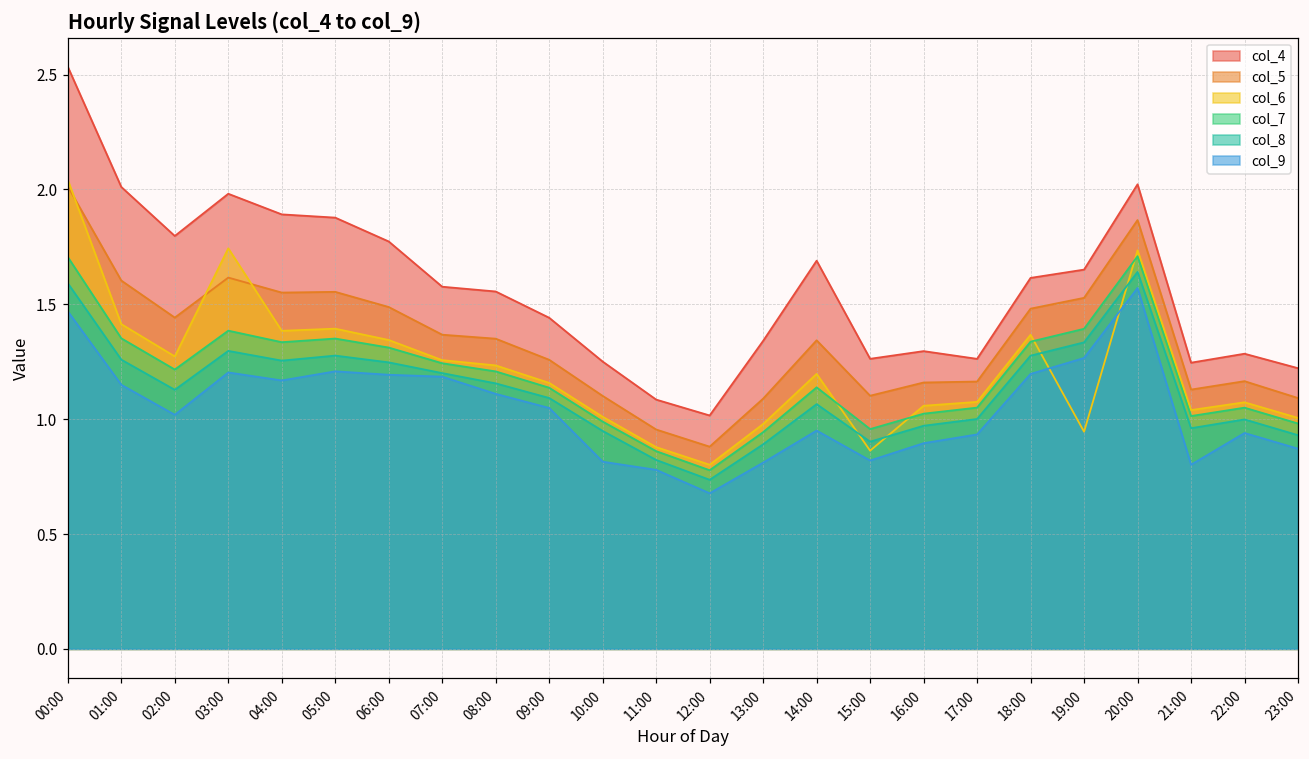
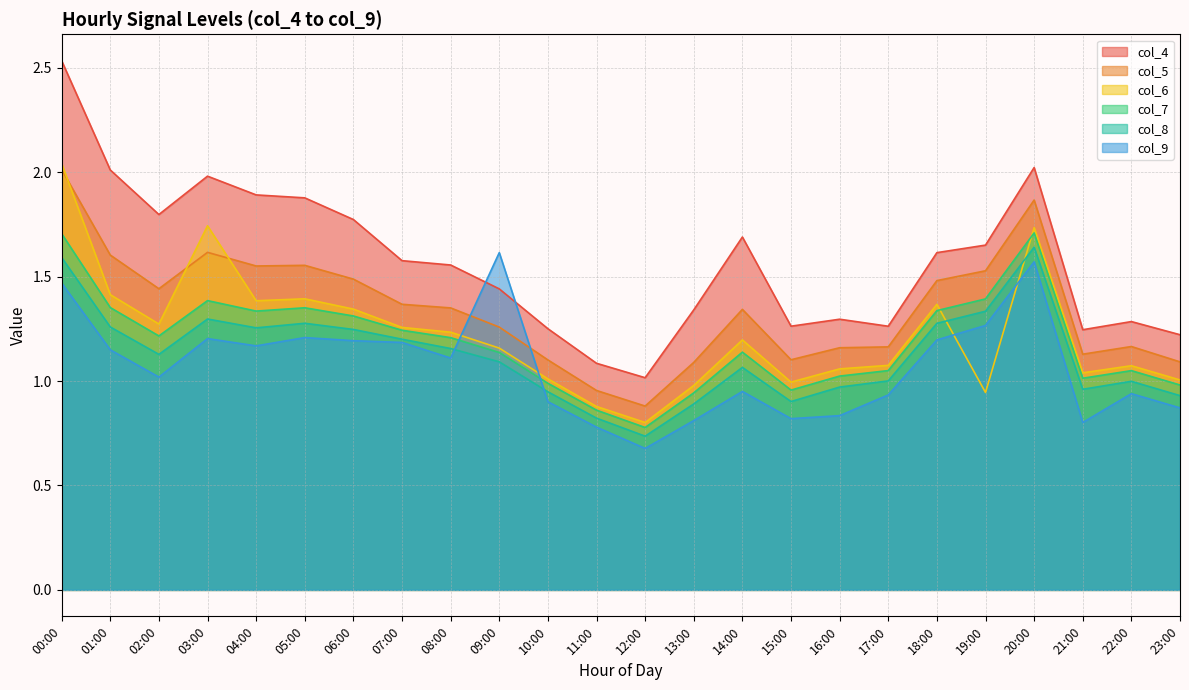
col_9, 09:00: 1.05 -> 1.62
col_9, 10:00: 0.81 -> 0.90
col_6, 15:00: 0.86 -> 1.00
col_9, 16:00: 0.90 -> 0.83
